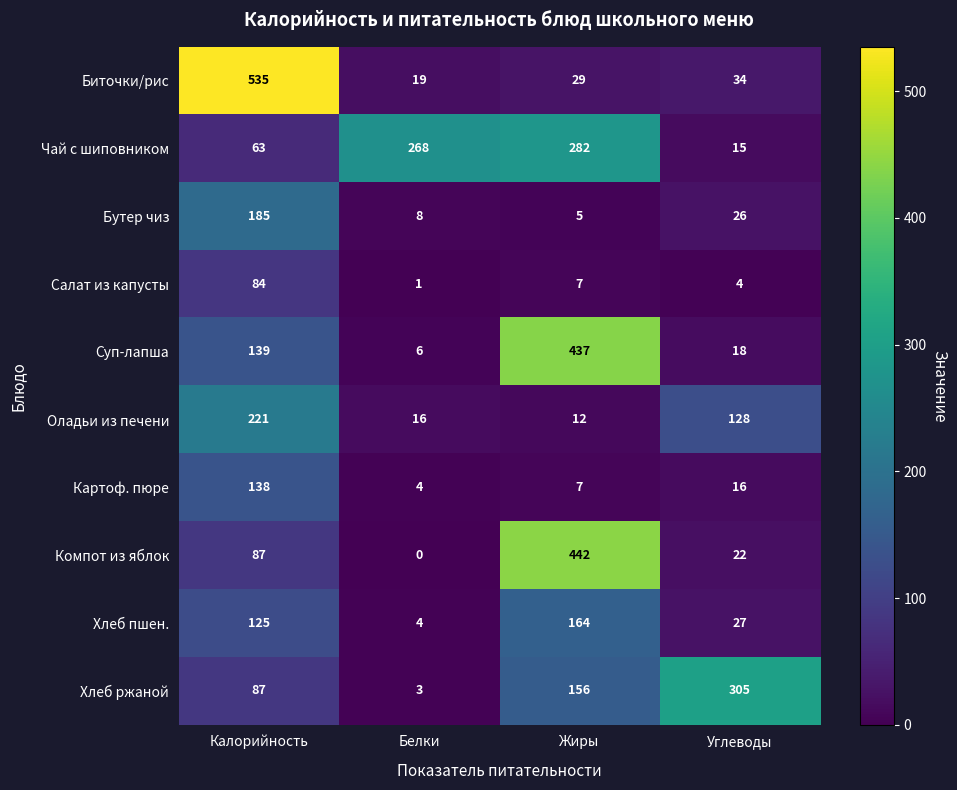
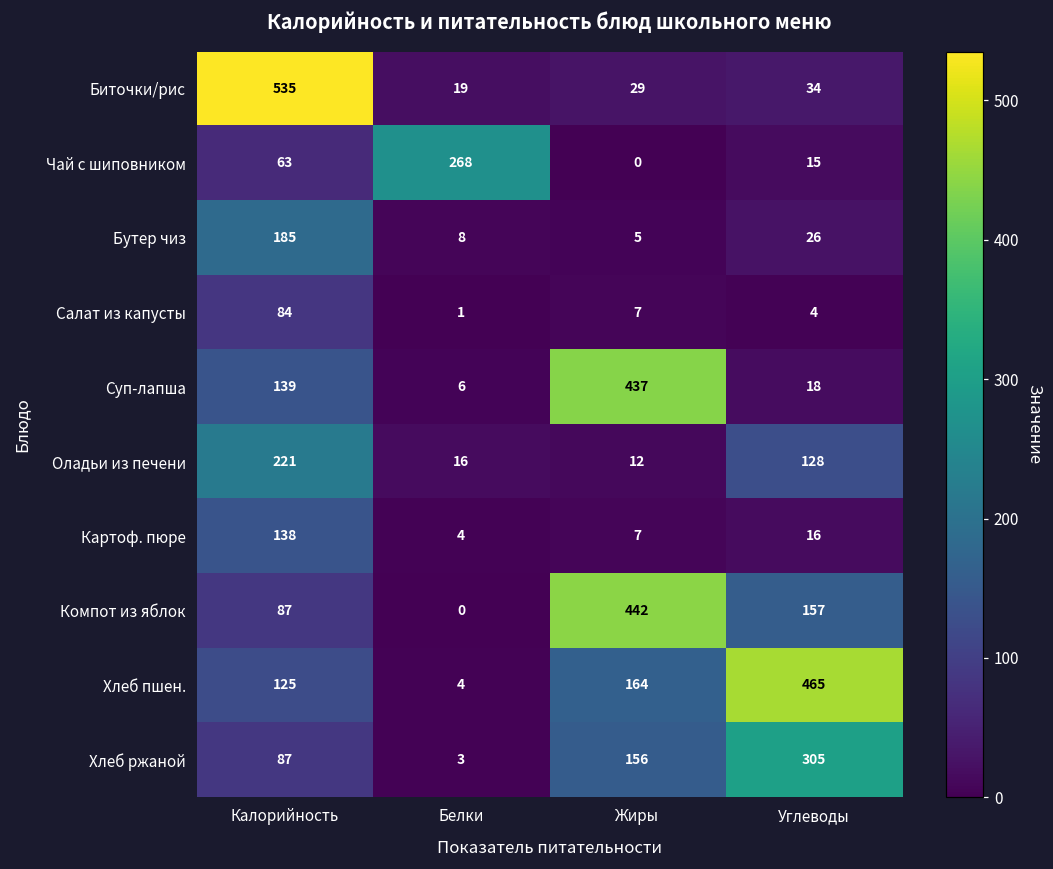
Чай с шиповником, Жиры: 282 -> 0
Компот из яблок, Углеводы: 22 -> 157
Хлеб пшен., Углеводы: 27 -> 465
